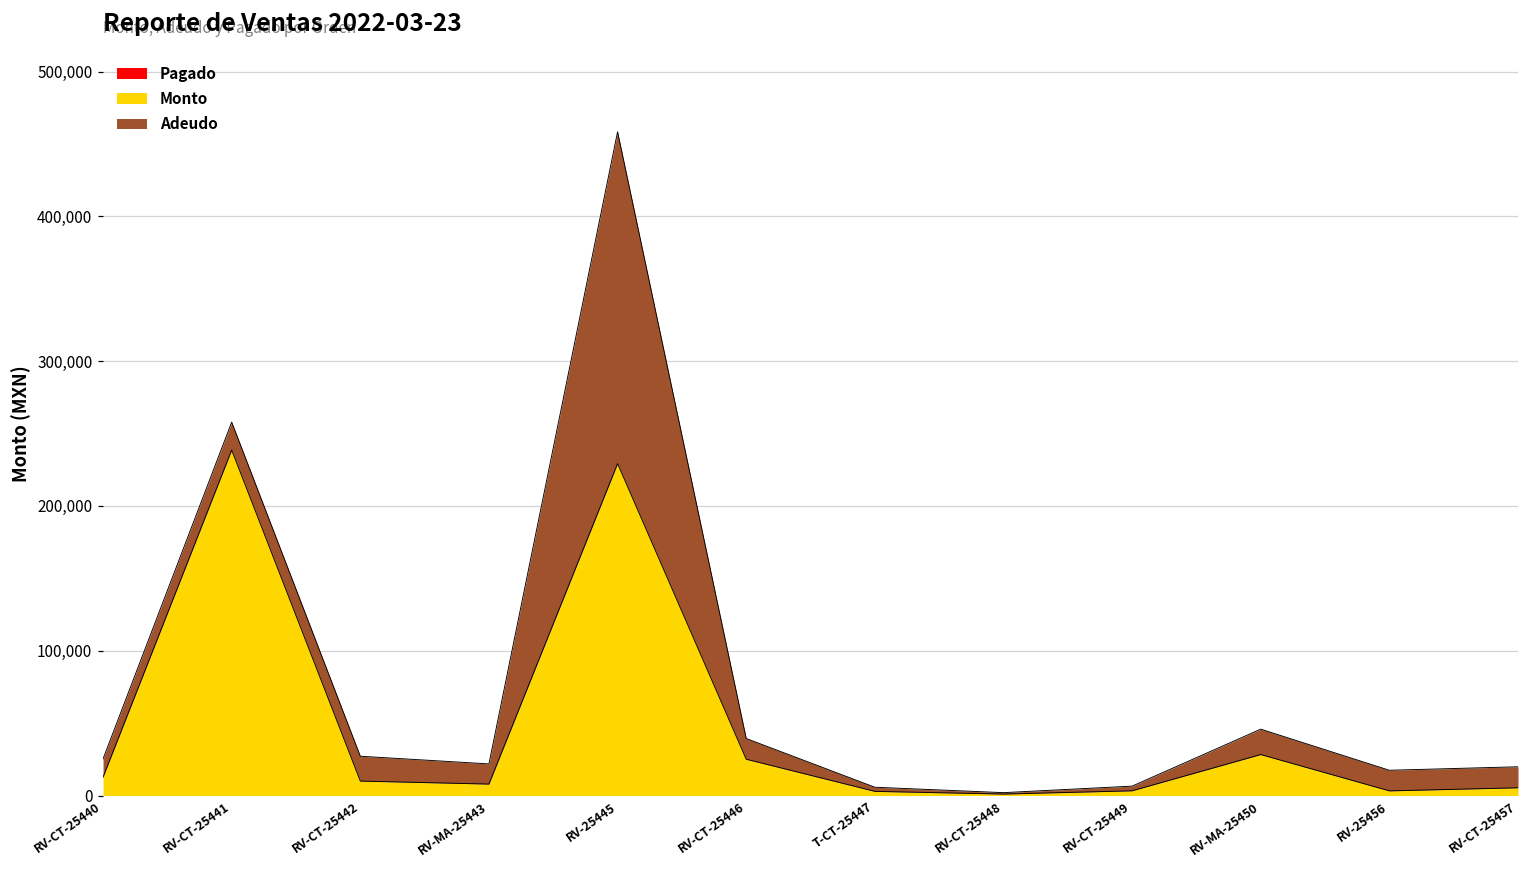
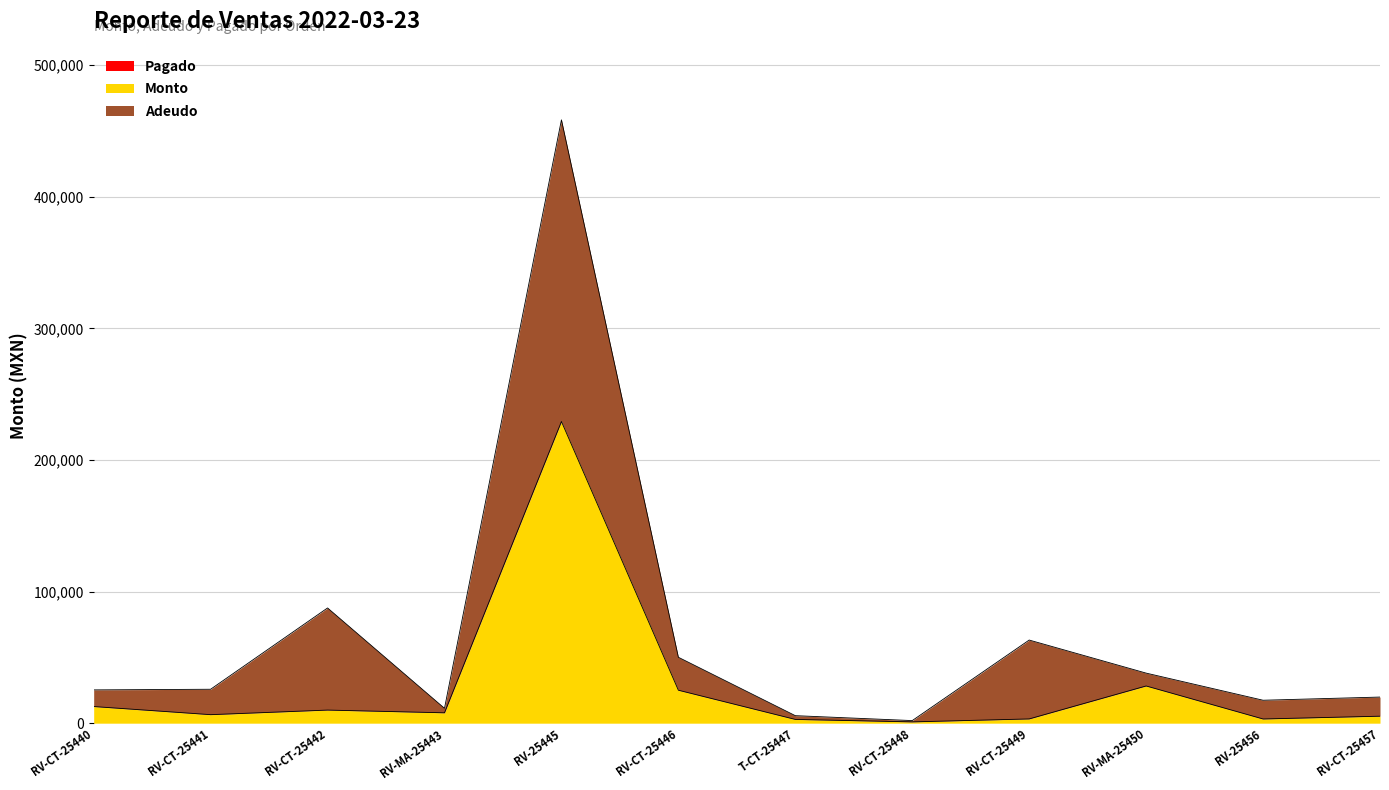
Monto, RV-CT-25441: 239,000 -> 6,000
Adeudo, RV-CT-25442: 17,000 -> 78,000
Adeudo, RV-MA-25443: 14,000 -> 3,000
Adeudo, RV-CT-25446: 14,000 -> 25,000
Adeudo, RV-CT-25449: 3,000 -> 60,000
Adeudo, RV-MA-25450: 18,000 -> 10,000
